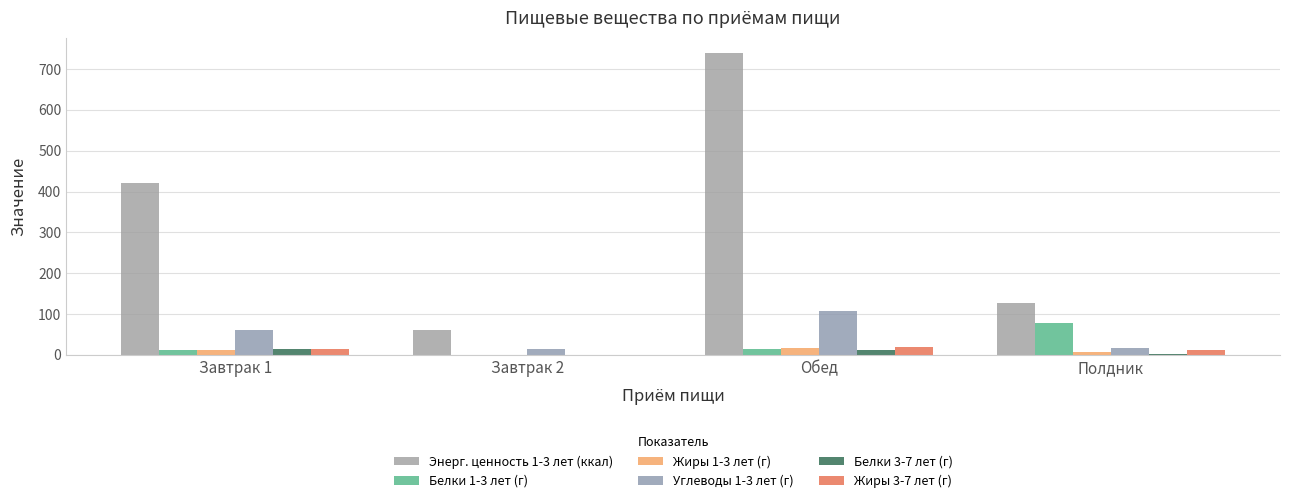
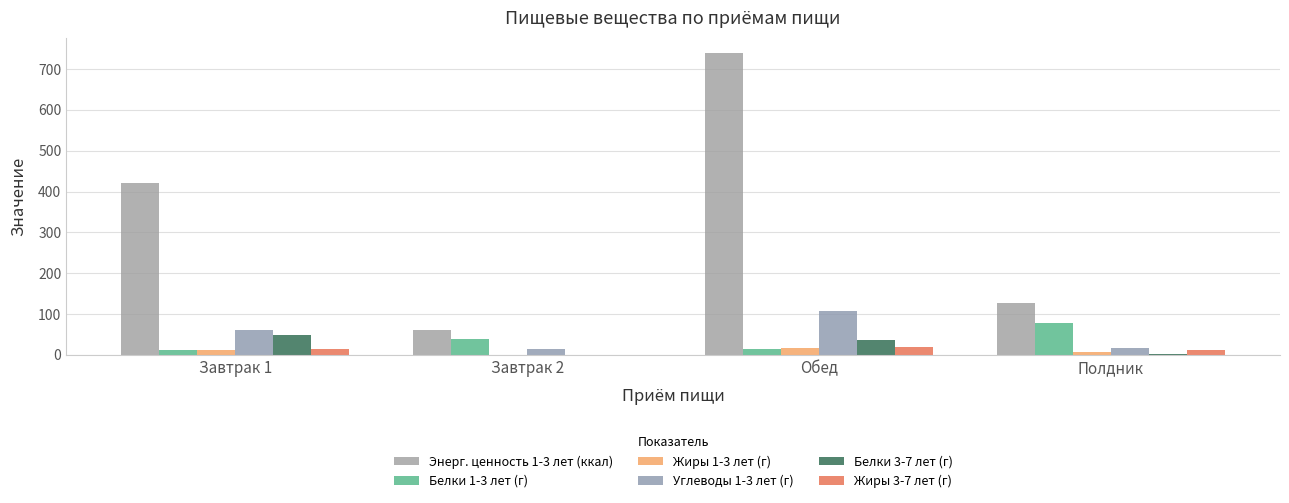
Белки 3-7 лет (г), Завтрак 1: 10 -> 50
Белки 1-3 лет (г), Завтрак 2: 0 -> 40
Белки 3-7 лет (г), Обед: 10 -> 40
